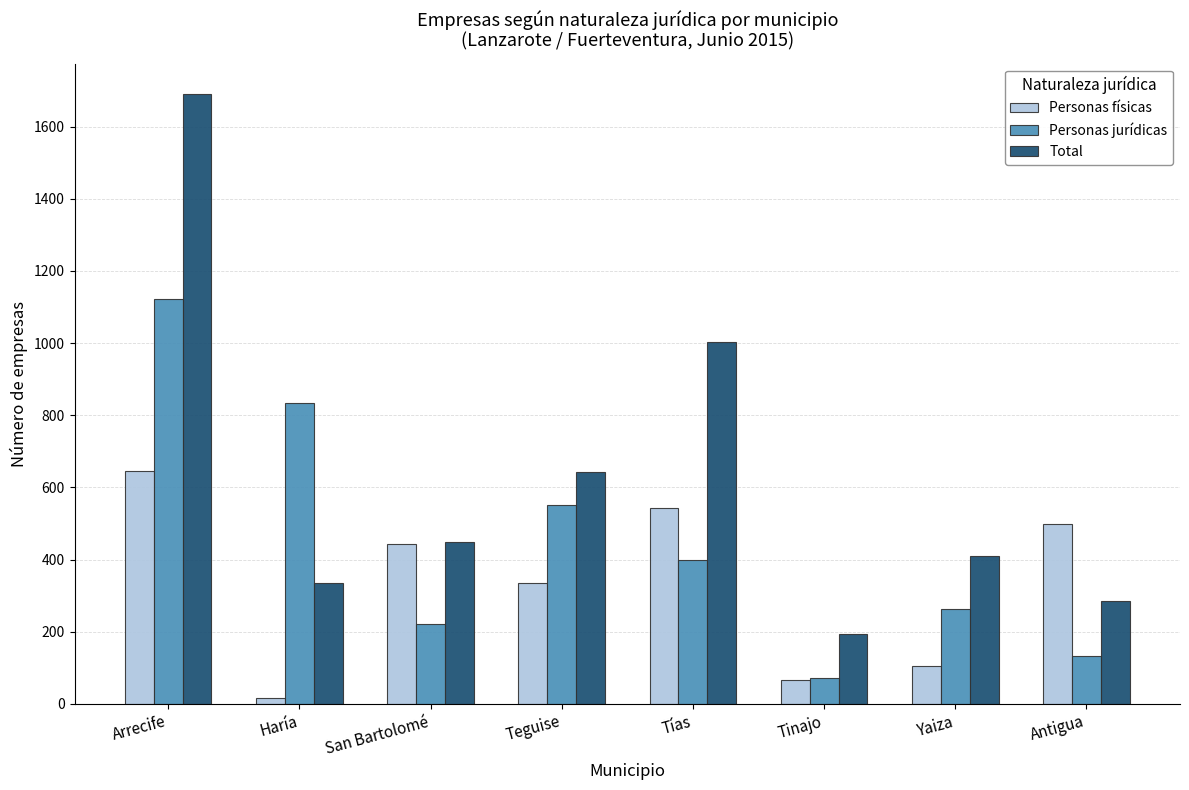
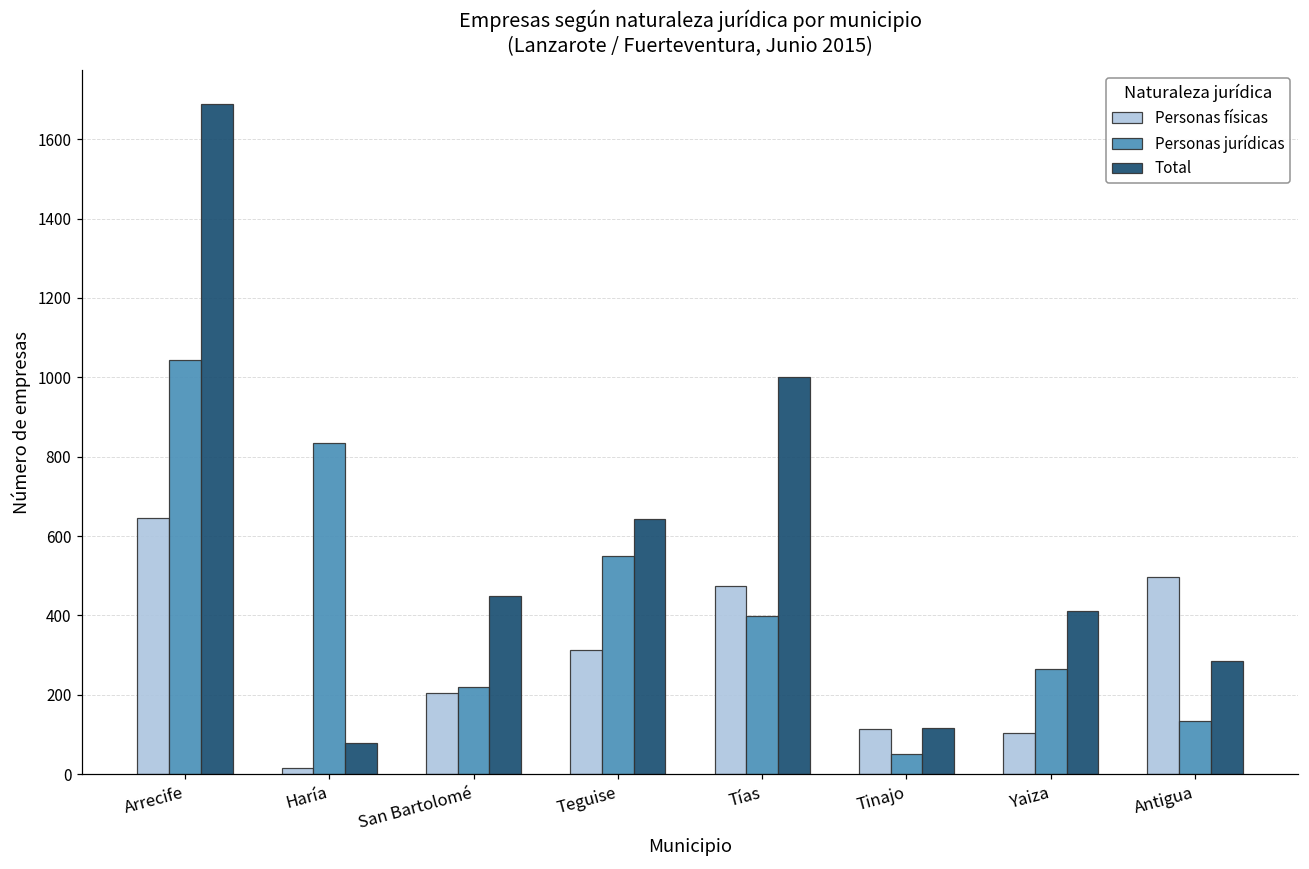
Personas jurídicas, Arrecife: 1120 -> 1050
Total, Haría: 340 -> 80
Personas físicas, San Bartolomé: 440 -> 210
Personas físicas, Teguise: 340 -> 310
Personas físicas, Tías: 540 -> 480
Personas físicas, Tinajo: 70 -> 110
Personas jurídicas, Tinajo: 70 -> 50
Total, Tinajo: 190 -> 120
